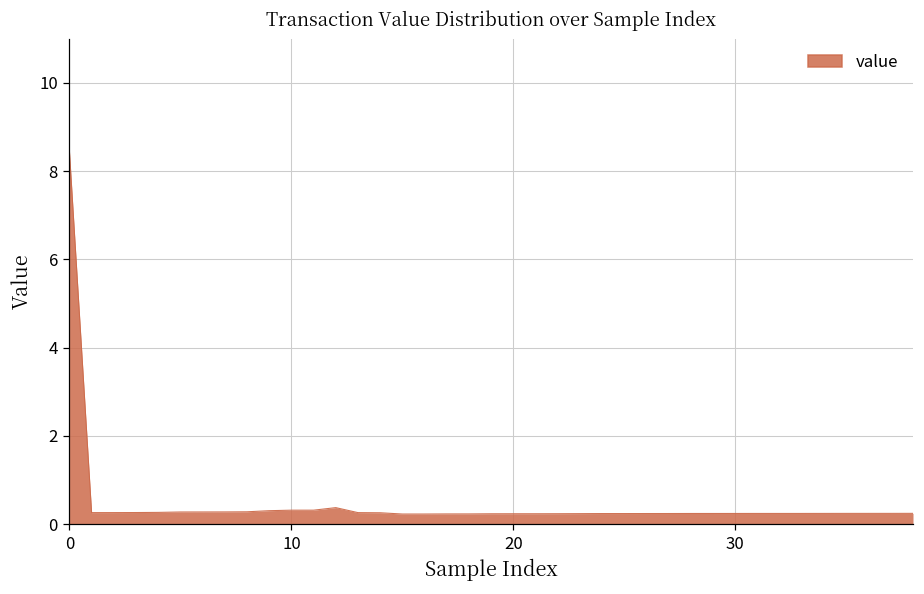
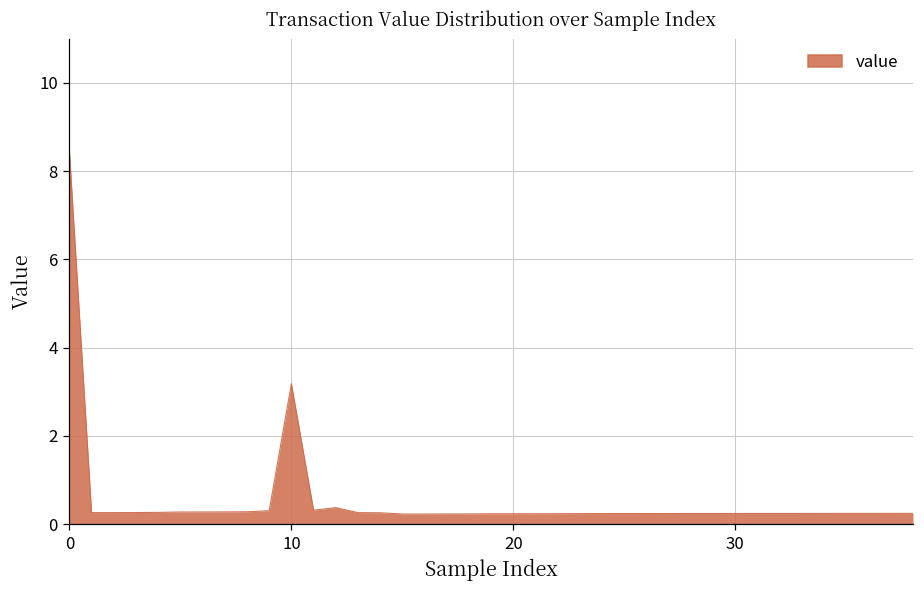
10: 0.3 -> 3.2
